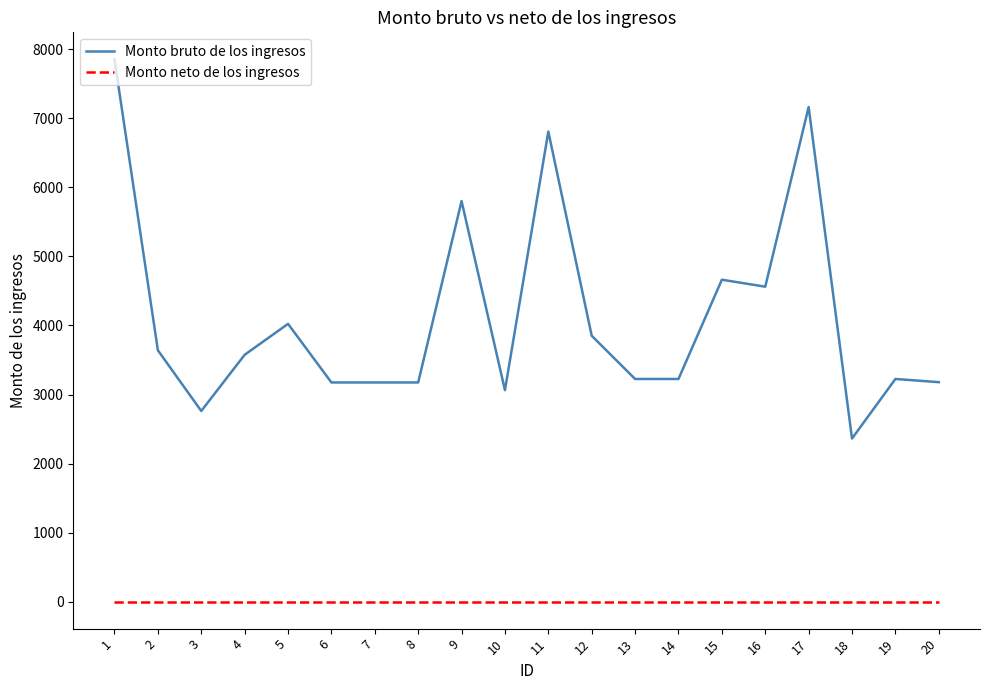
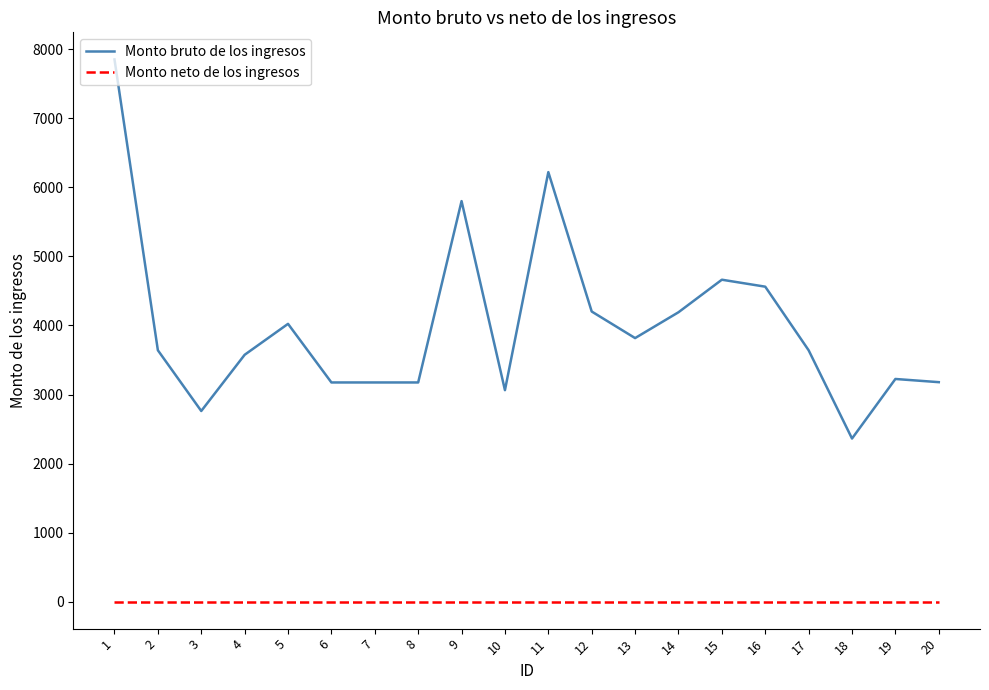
Monto bruto de los ingresos, 11: 6800 -> 6200
Monto bruto de los ingresos, 12: 3900 -> 4200
Monto bruto de los ingresos, 13: 3200 -> 3800
Monto bruto de los ingresos, 14: 3200 -> 4200
Monto bruto de los ingresos, 17: 7200 -> 3600
